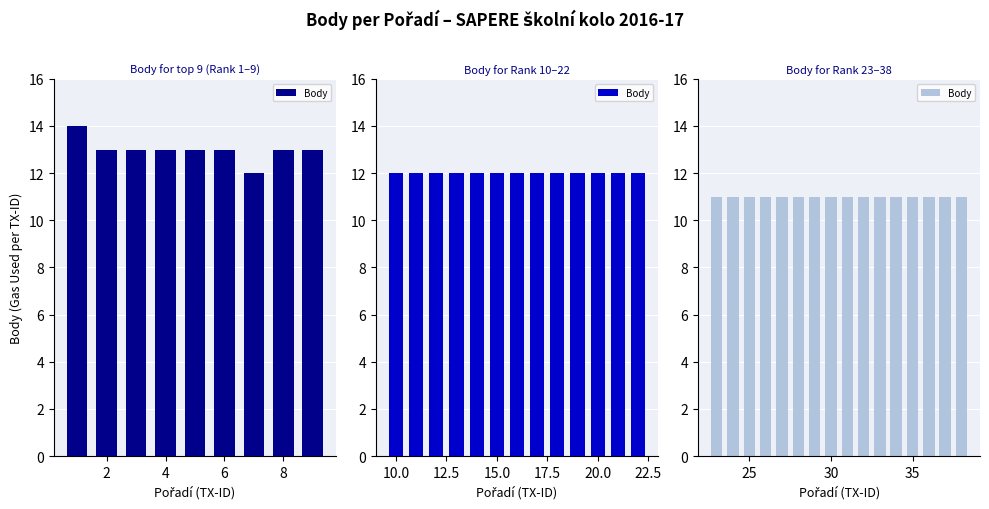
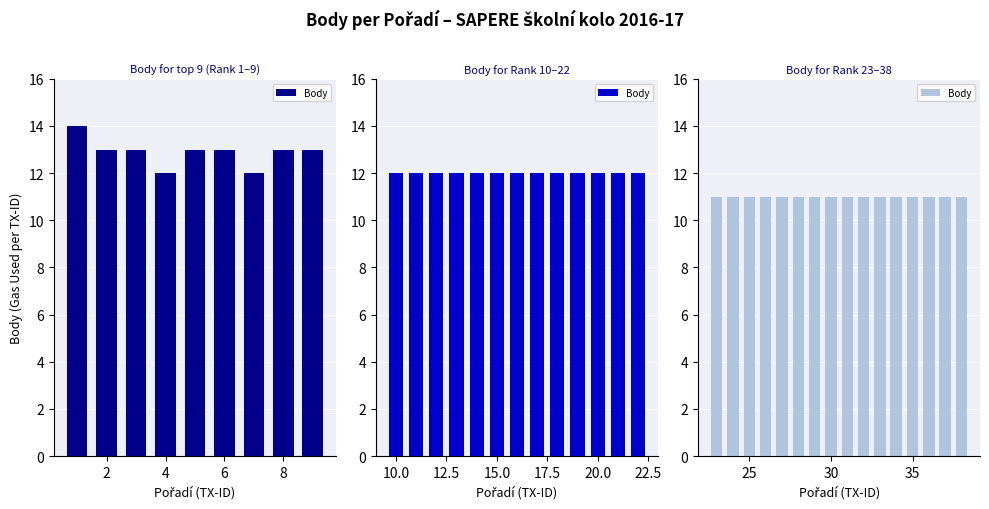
Body for top 9 (Rank 1–9), 4: 13 -> 12
